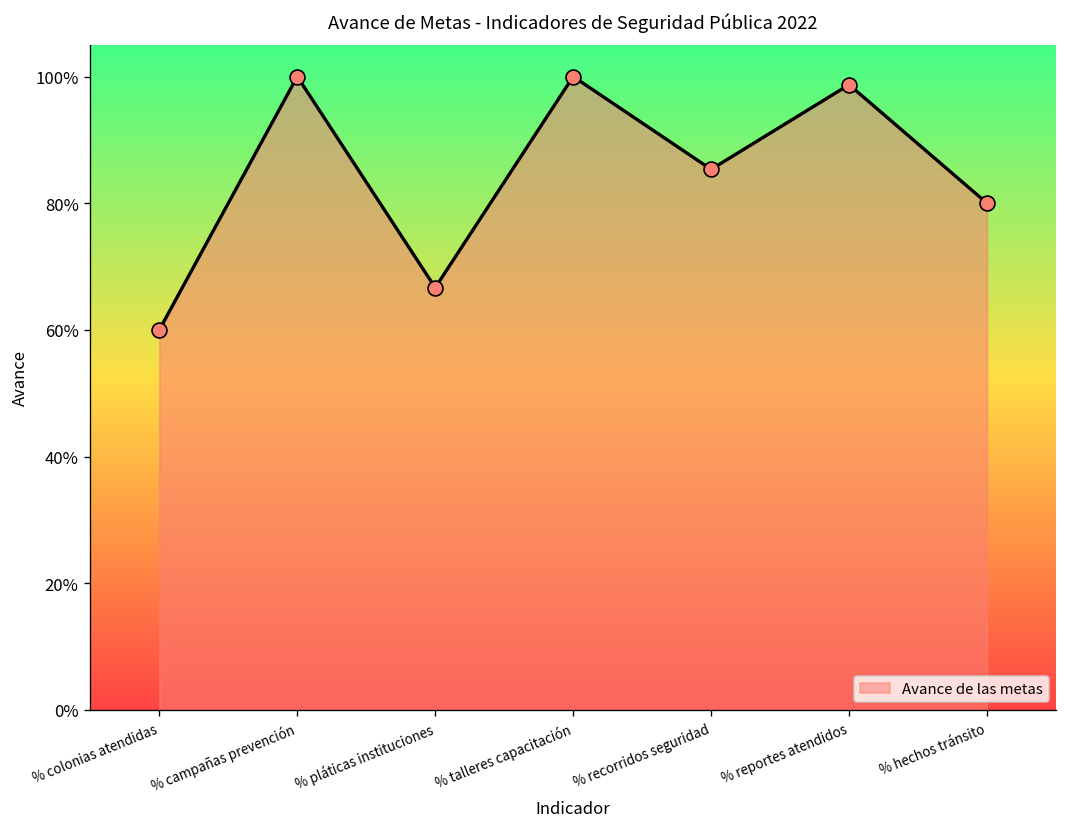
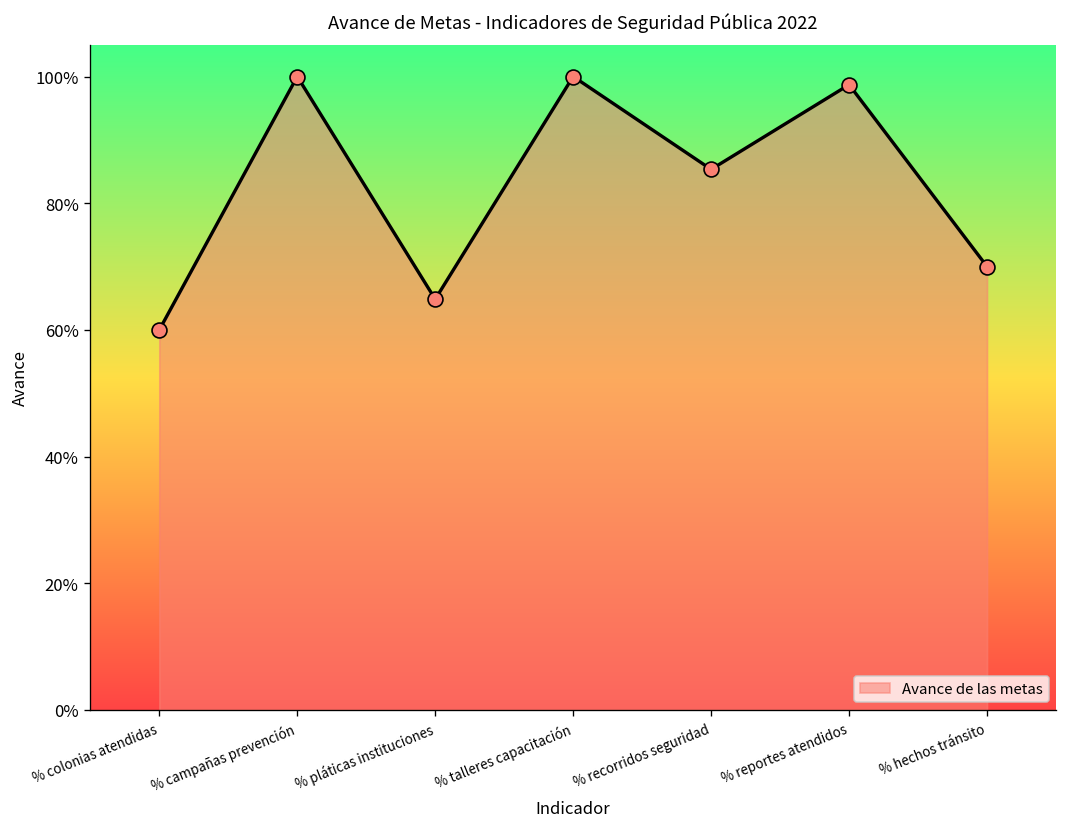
% pláticas instituciones: 67% -> 65%
% hechos tránsito: 80% -> 70%
